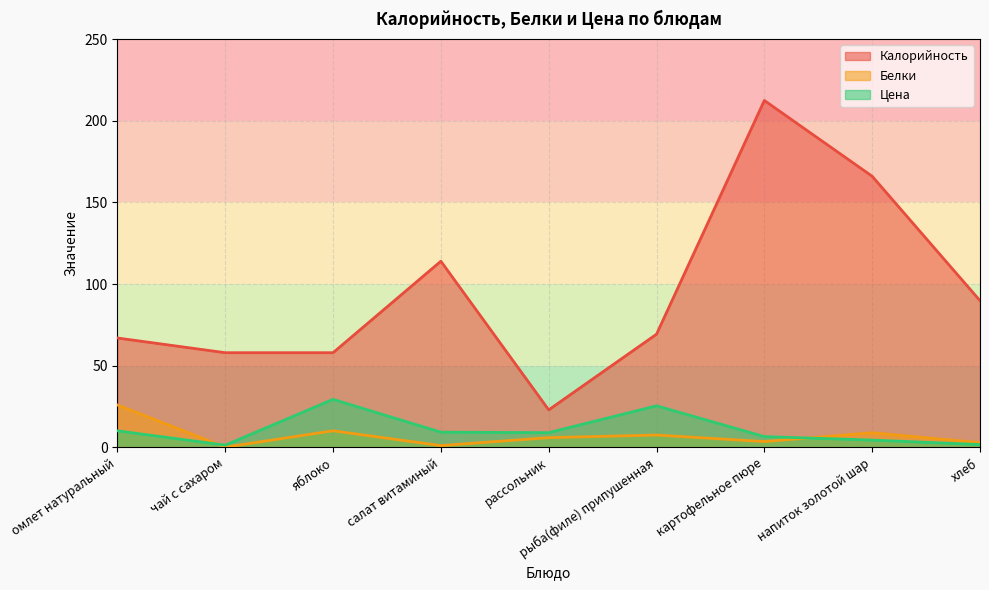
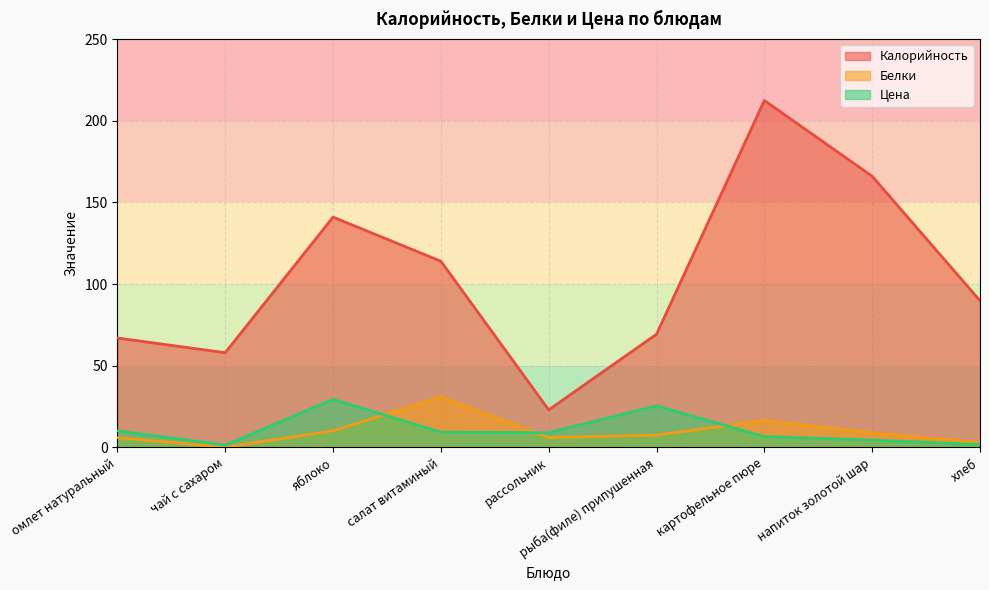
Белки, омлет натуральный: 26 -> 6
Калорийность, яблоко: 58 -> 141
Белки, салат витаминый: 1 -> 31
Белки, картофельное пюре: 4 -> 17
